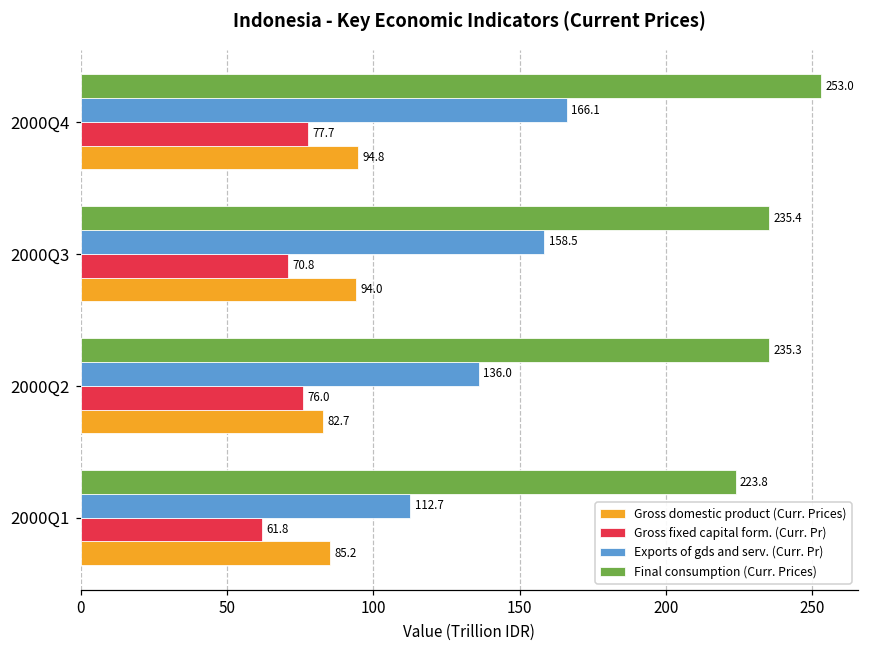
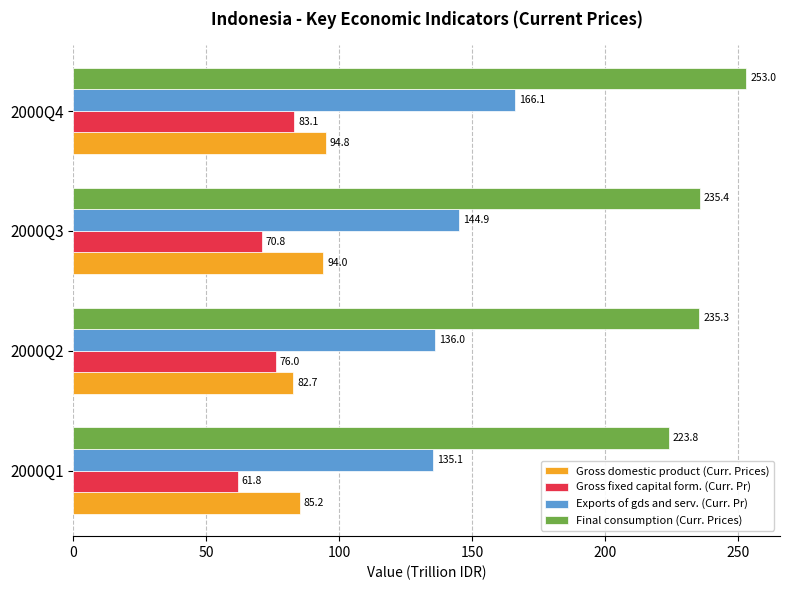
Gross fixed capital form. (Curr. Pr), 2000Q4: 77.7 -> 83.1
Exports of gds and serv. (Curr. Pr), 2000Q3: 158.5 -> 144.9
Exports of gds and serv. (Curr. Pr), 2000Q1: 112.7 -> 135.1
